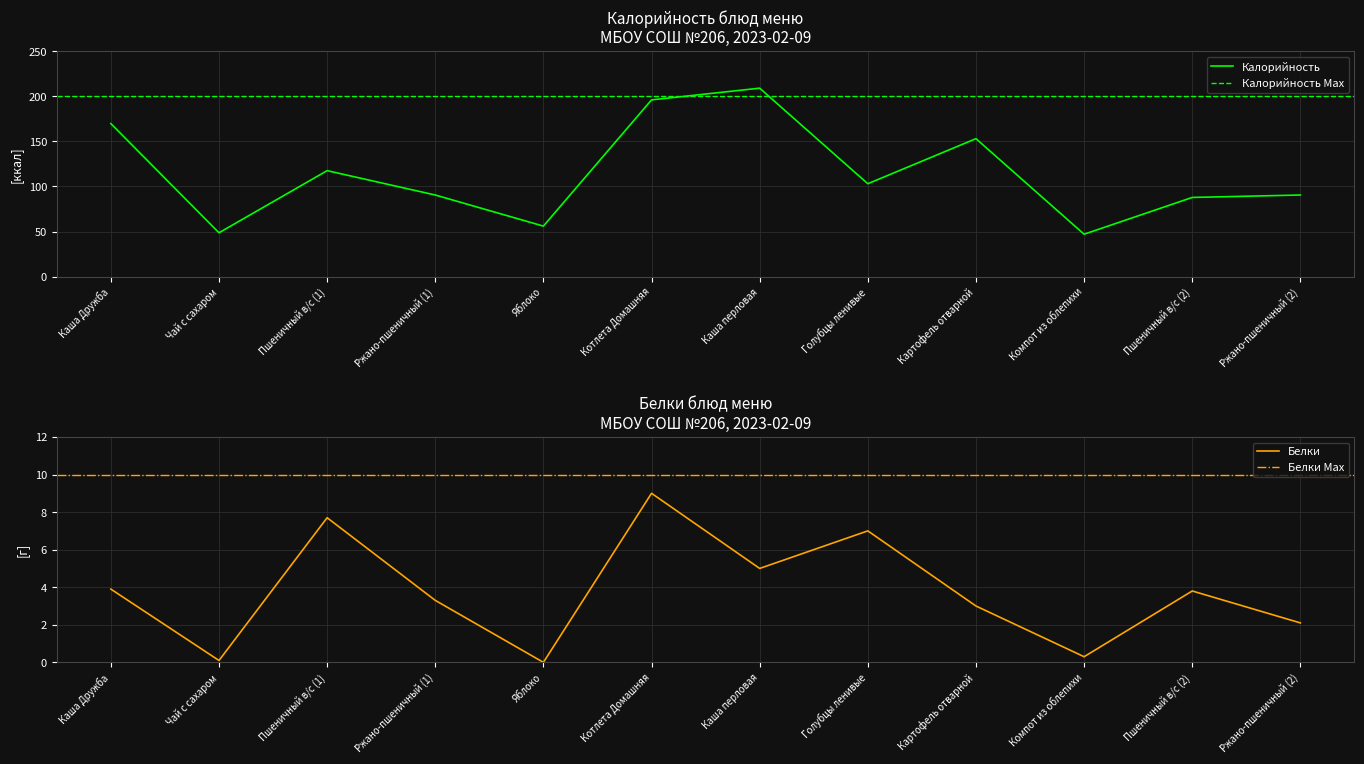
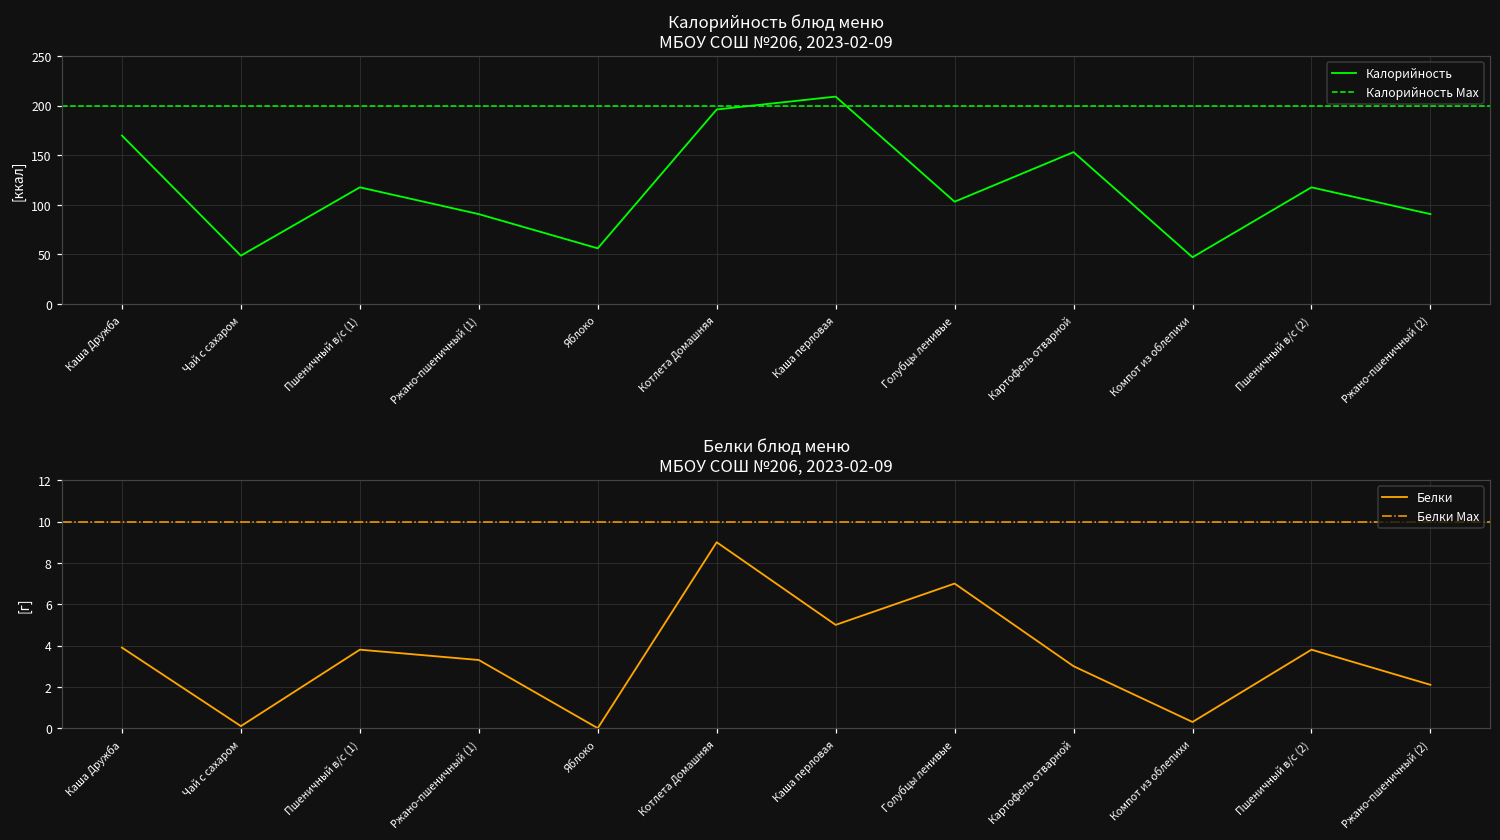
Калорийность блюд меню МБОУ СОШ №206, 2023-02-09, Пшеничный в/с (2): 90 -> 120
Белки блюд меню МБОУ СОШ №206, 2023-02-09, Пшеничный в/с (1): 7.7 -> 3.8
